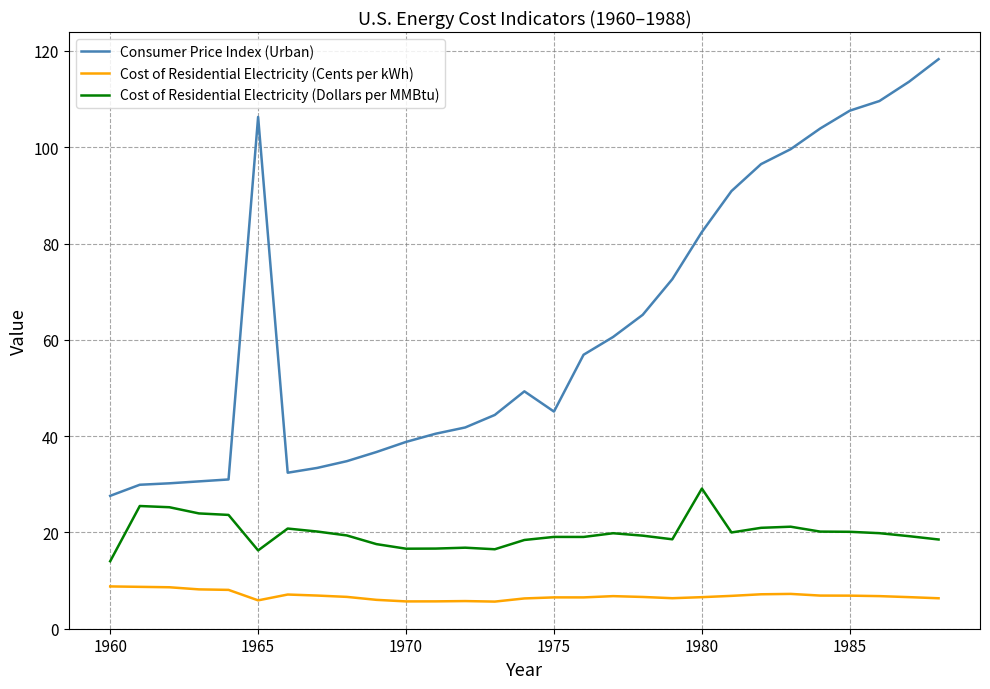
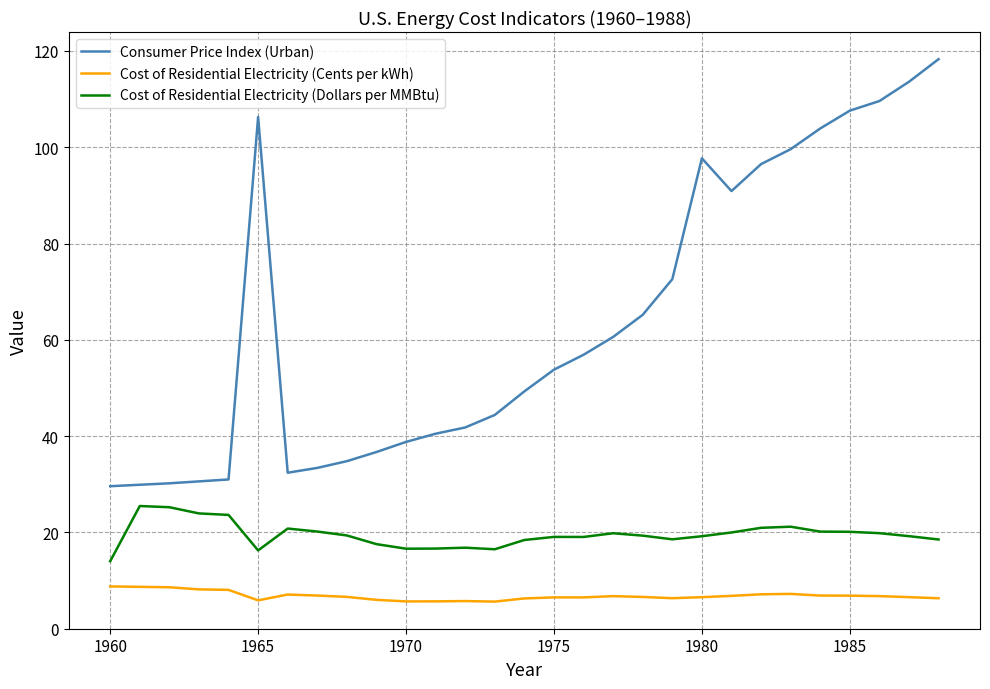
Consumer Price Index (Urban), 1960: 28 -> 30
Consumer Price Index (Urban), 1975: 45 -> 54
Consumer Price Index (Urban), 1980: 82 -> 98
Cost of Residential Electricity (Dollars per MMBtu), 1980: 29 -> 19
